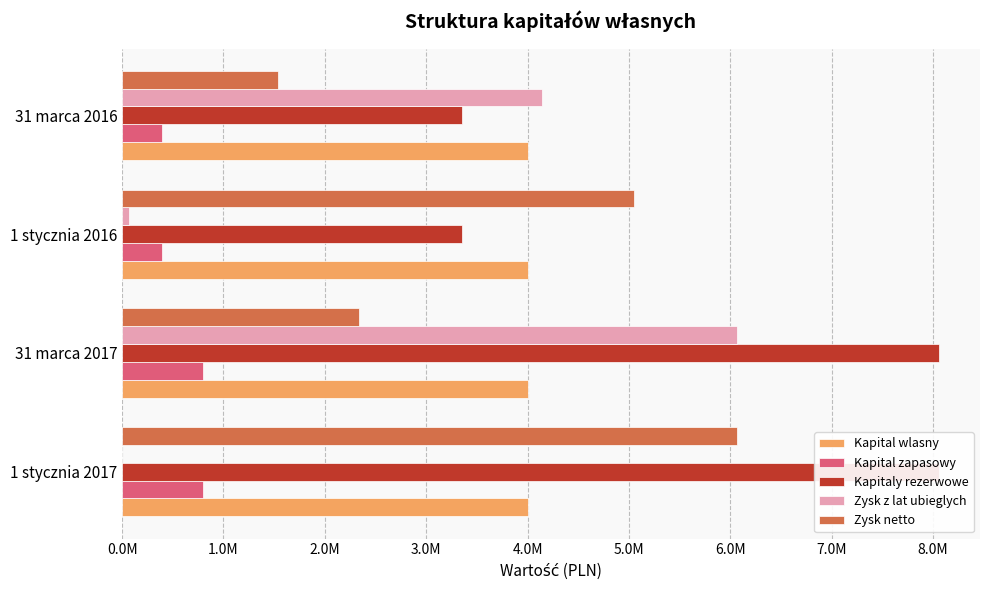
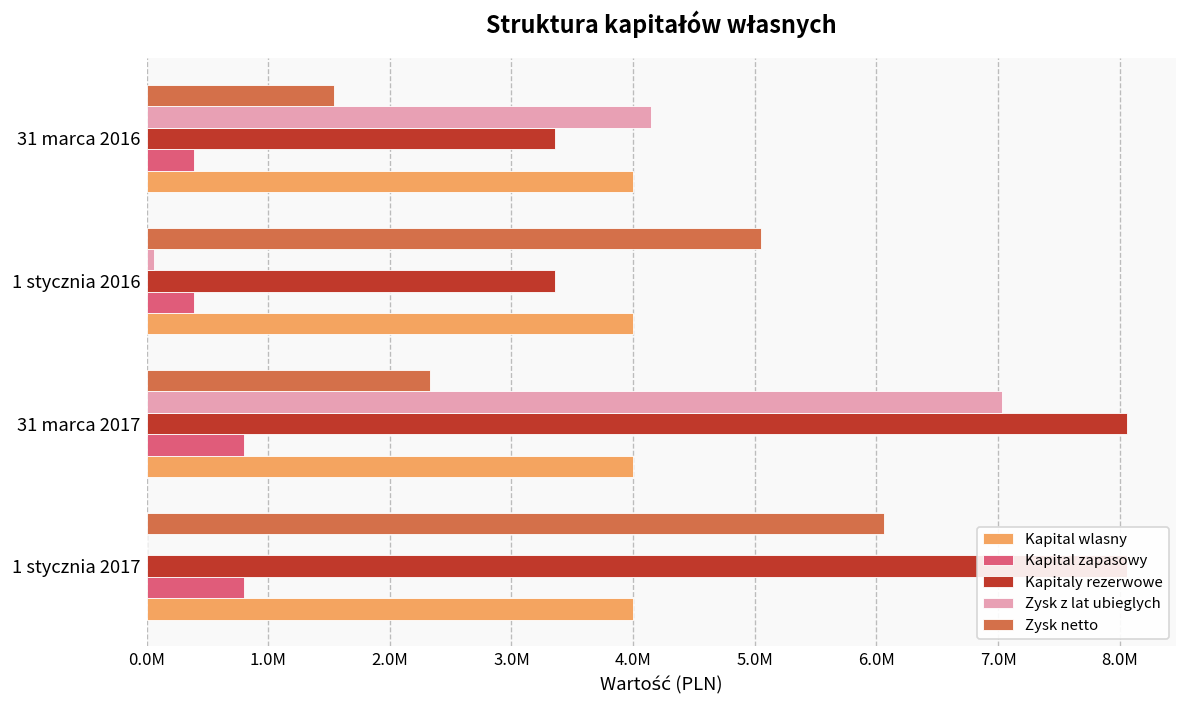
Zysk z lat ubieglych, 31 marca 2017: 6060000 -> 7030000
